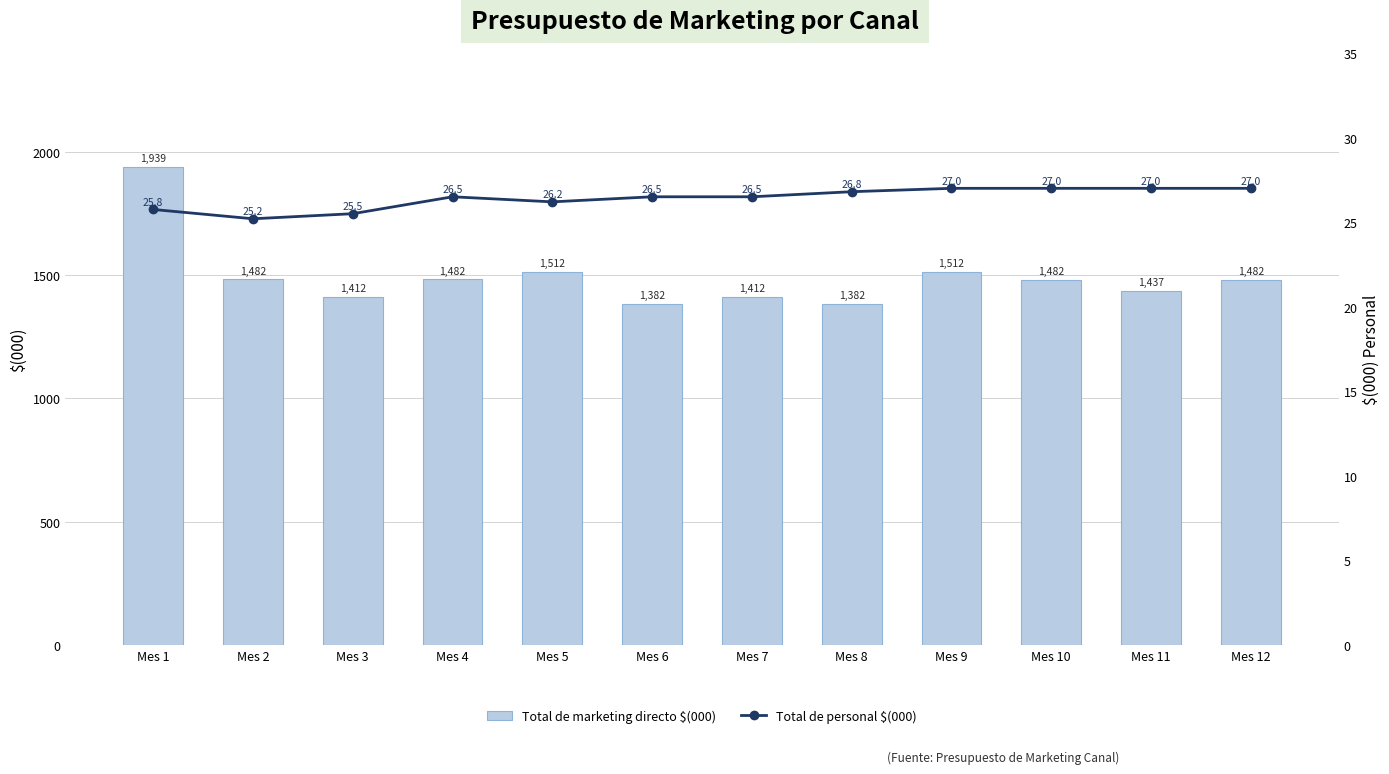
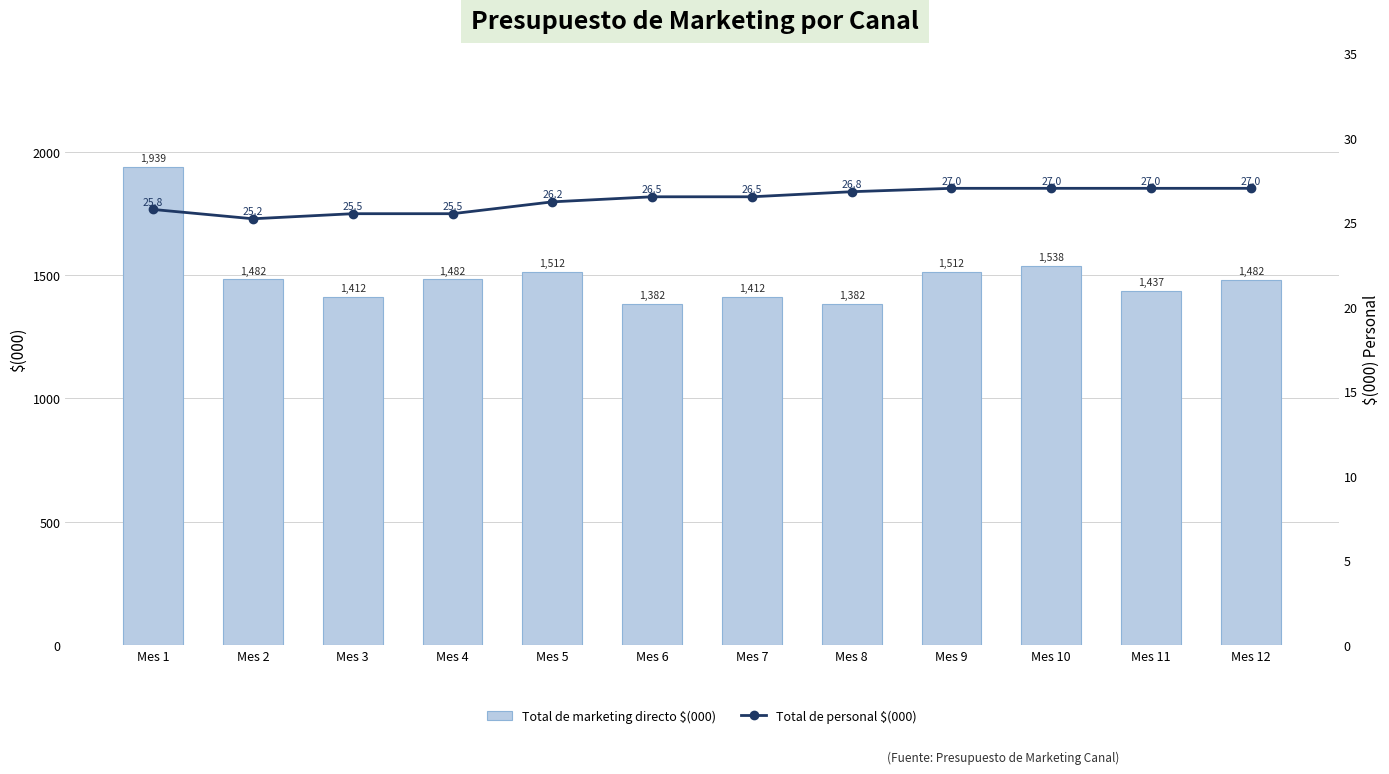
Total de marketing directo $(000), Mes 10: 1,482 -> 1,538
Total de personal $(000), Mes 4: 26.5 -> 25.5
